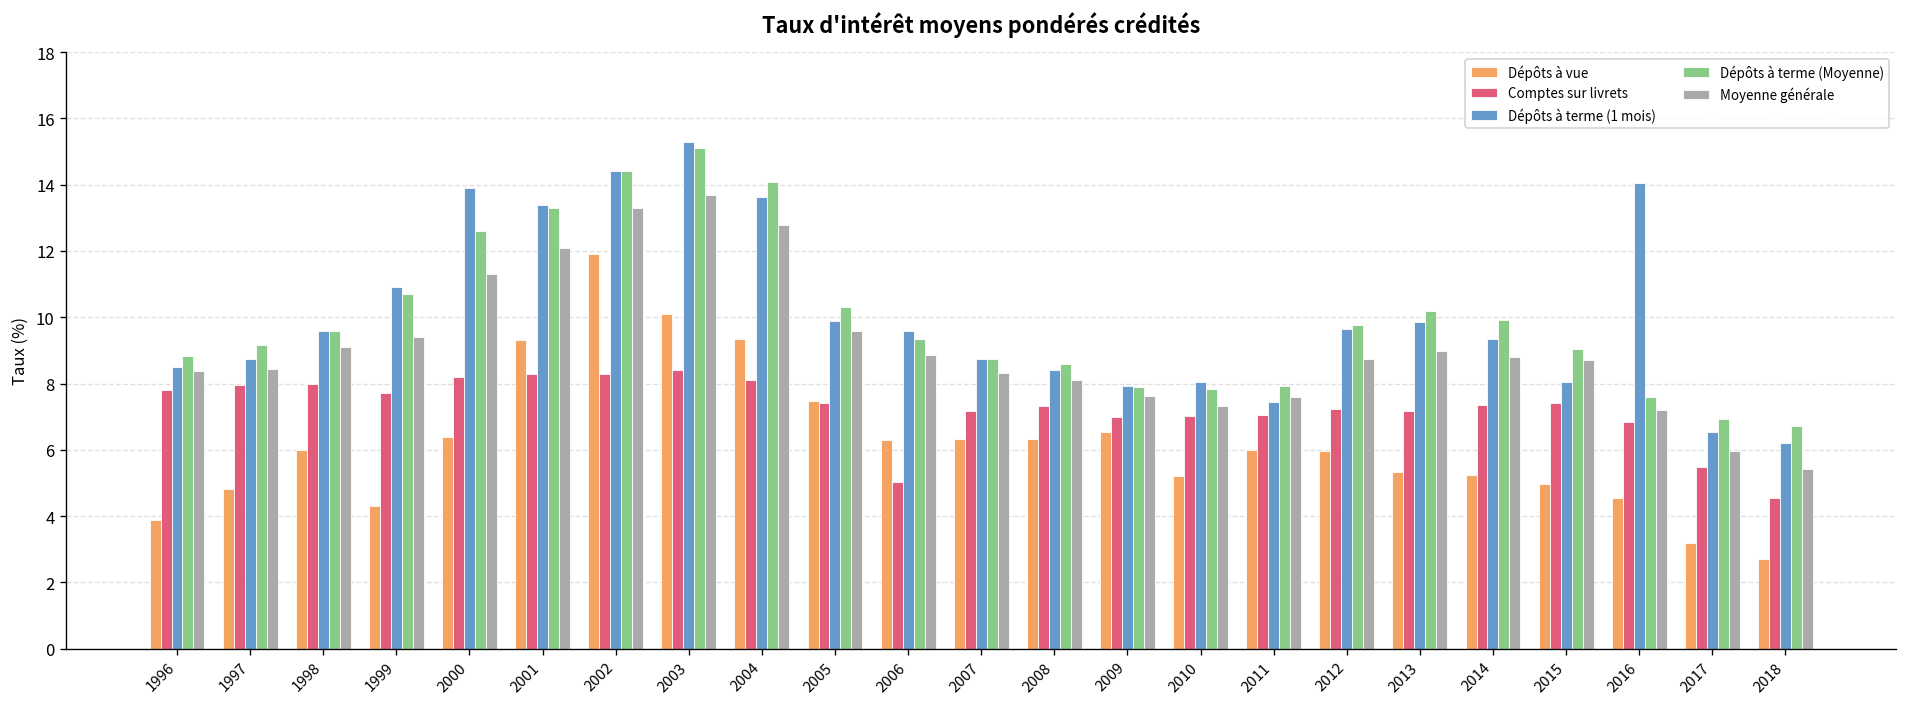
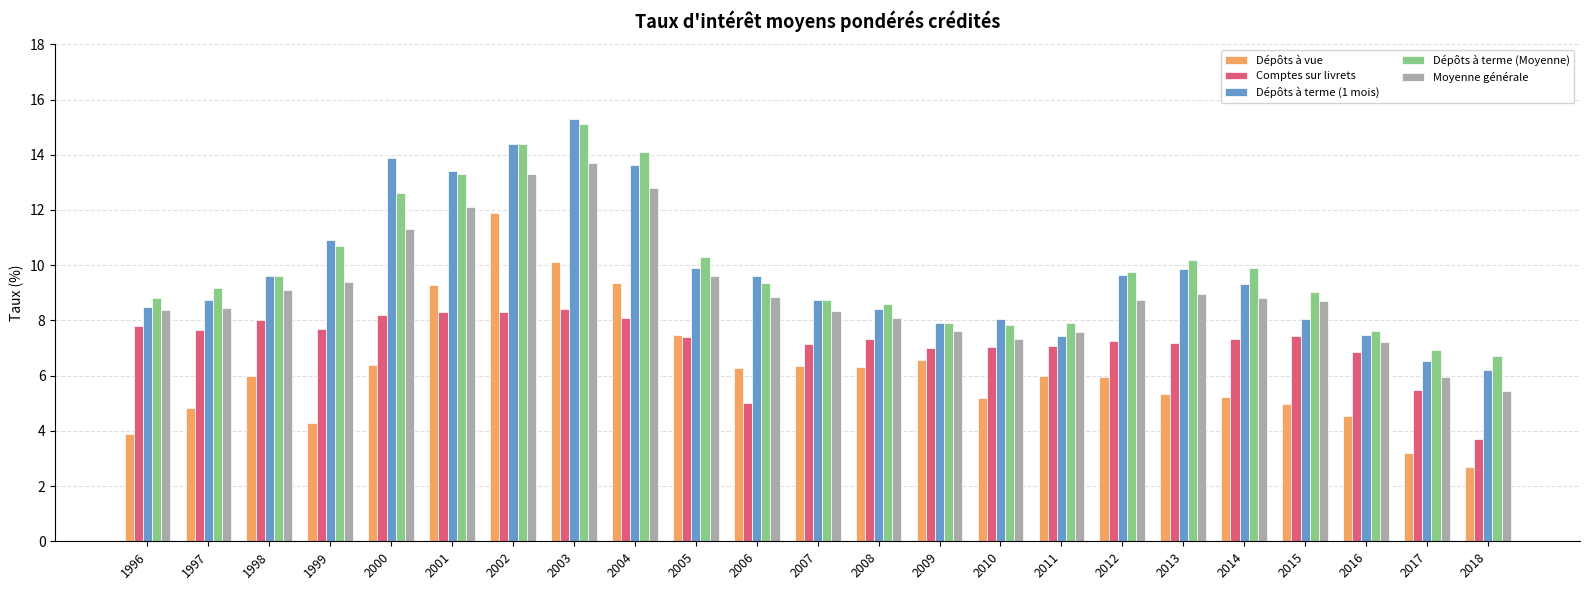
Comptes sur livrets, 1997: 8.0 -> 7.7
Dépôts à terme (1 mois), 2016: 14.0 -> 7.5
Comptes sur livrets, 2018: 4.5 -> 3.7
